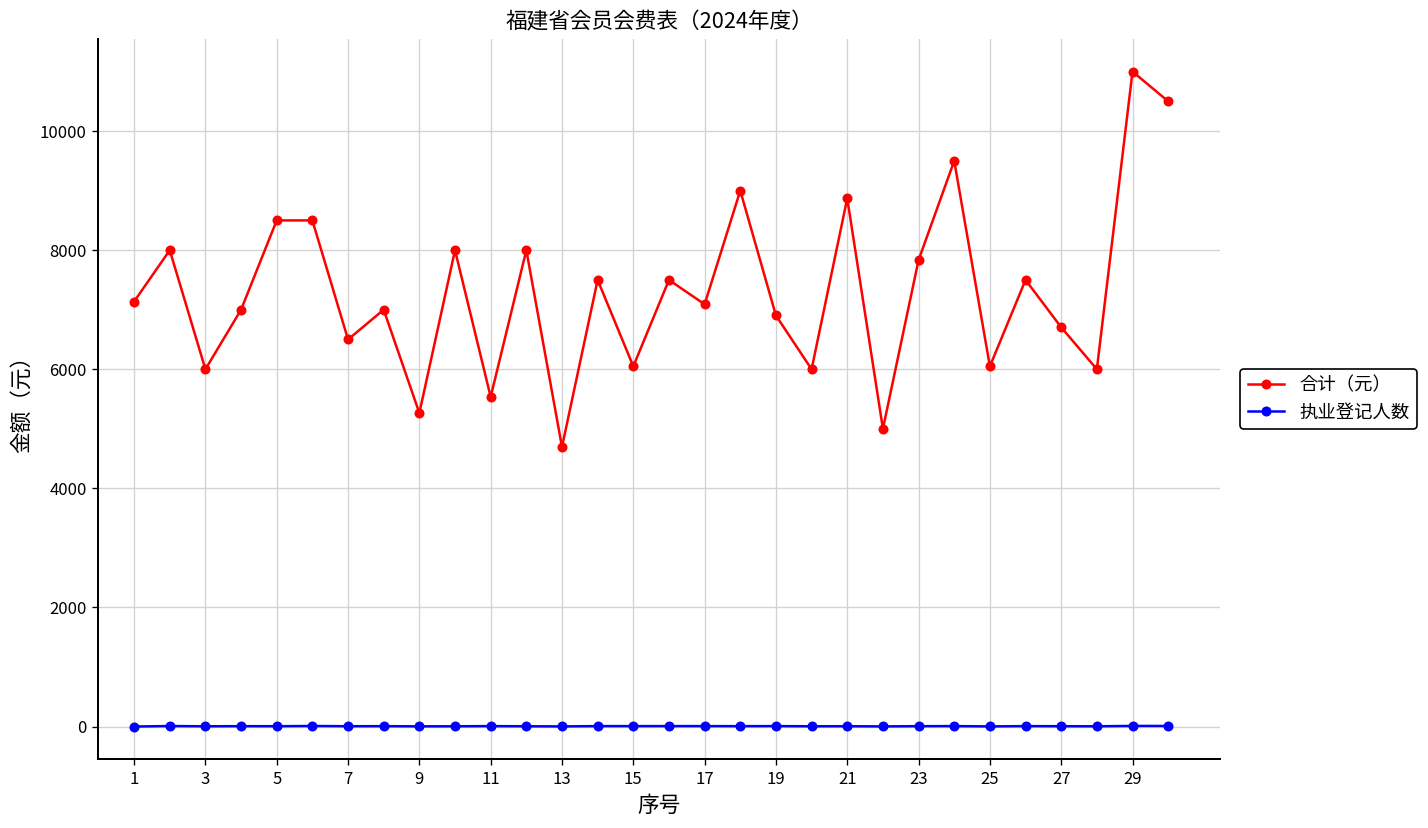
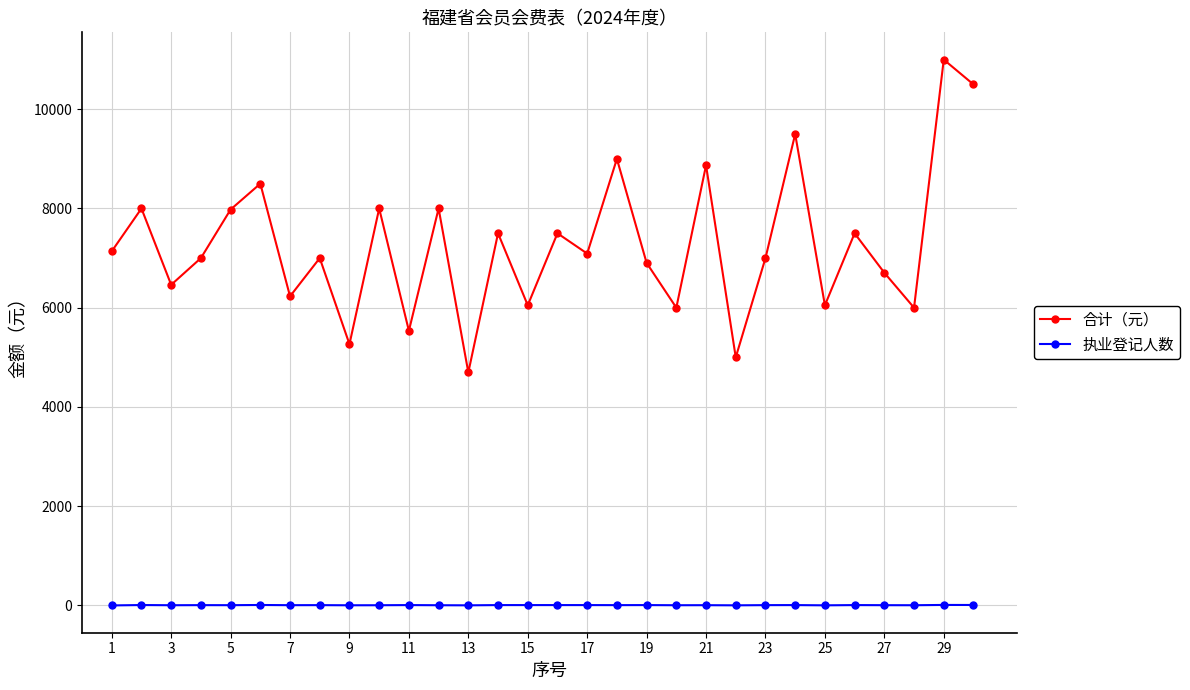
合计（元）, 3: 6000 -> 6500
合计（元）, 5: 8500 -> 8000
合计（元）, 7: 6500 -> 6200
合计（元）, 23: 7800 -> 7000
